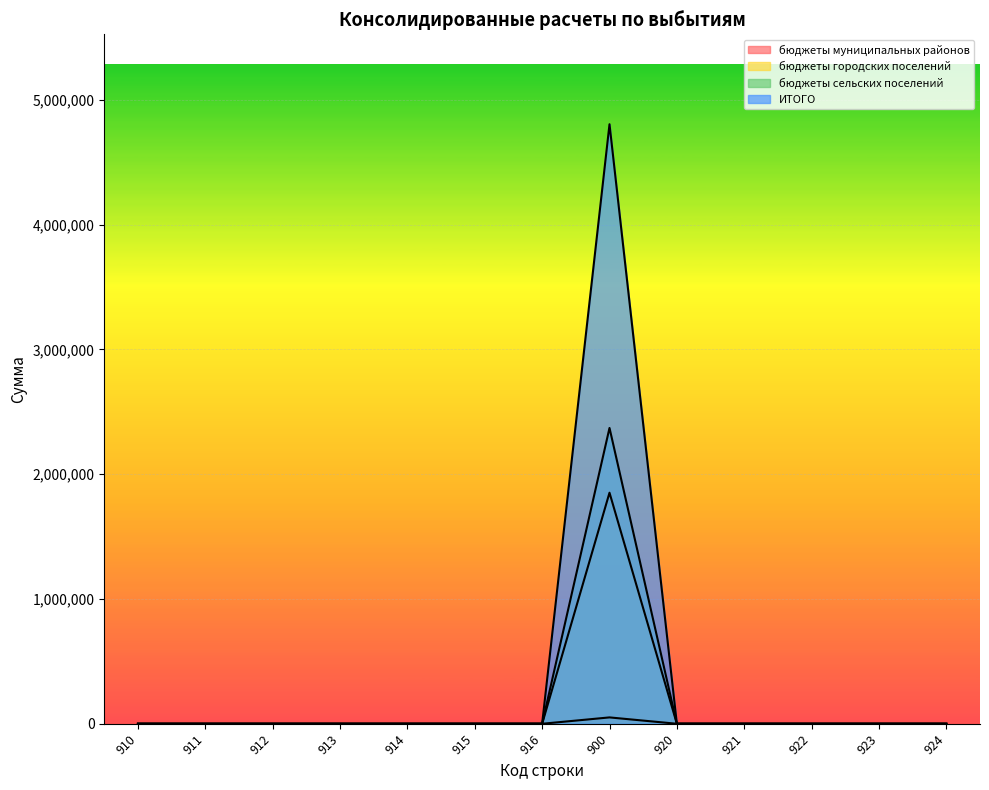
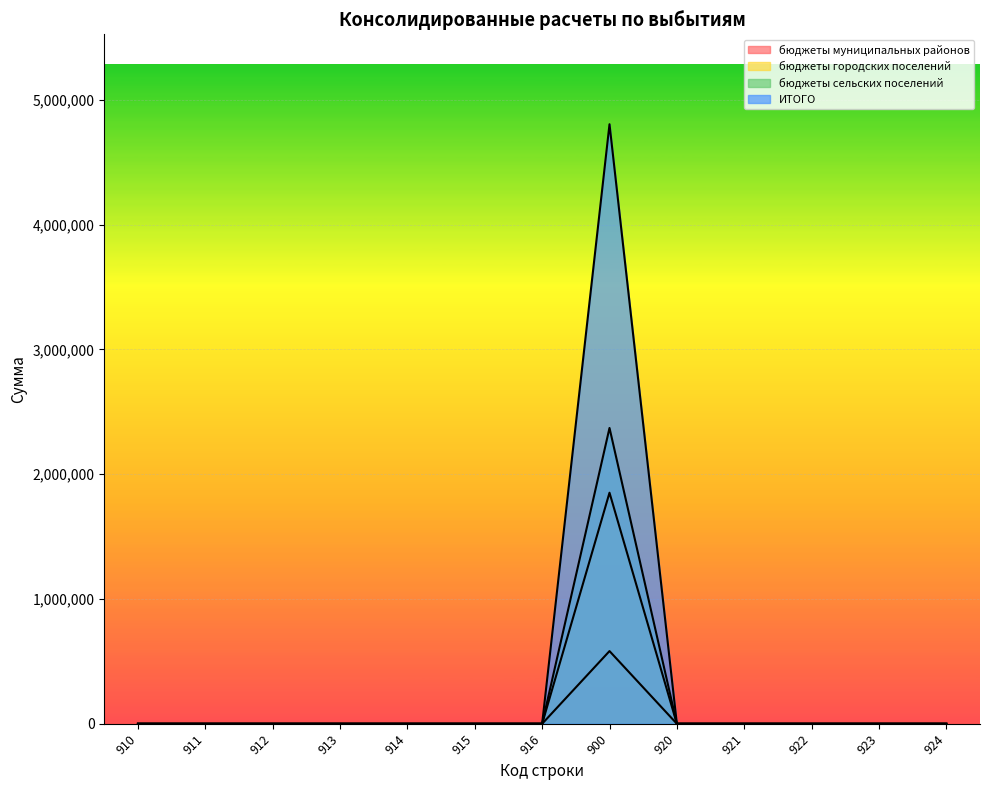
бюджеты муниципальных районов, 900: 50,000 -> 580,000
